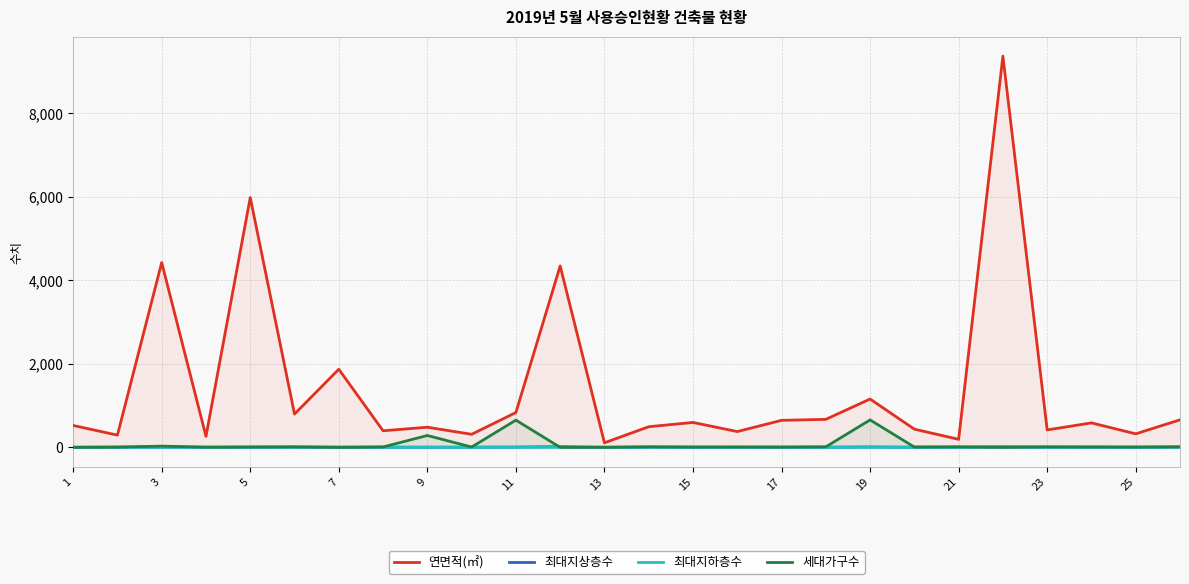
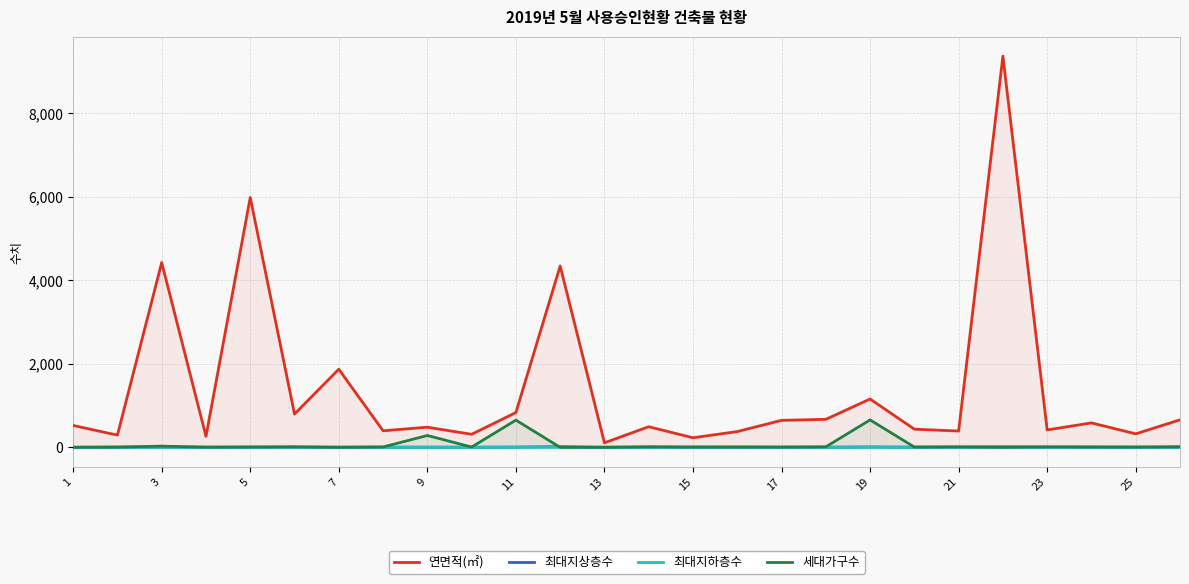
연면적(㎡), 15: 600 -> 200
연면적(㎡), 21: 200 -> 400
